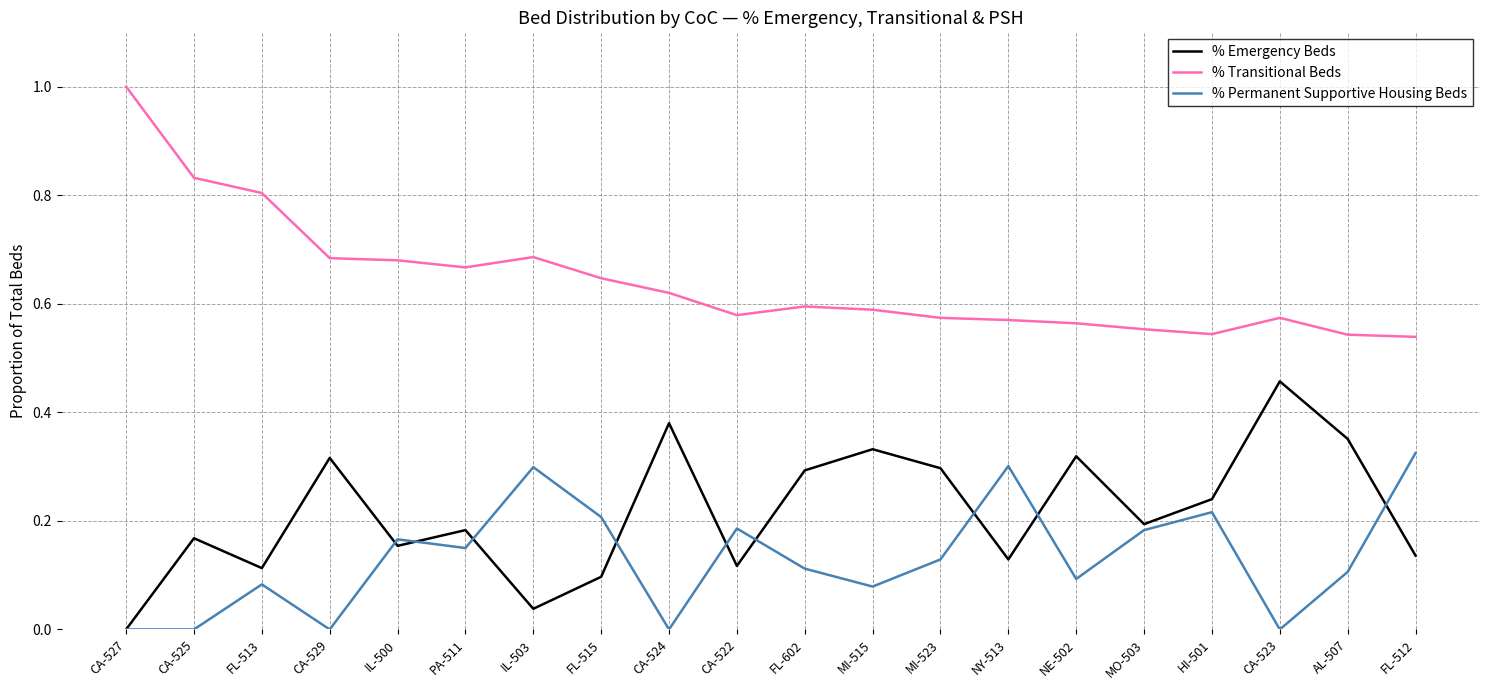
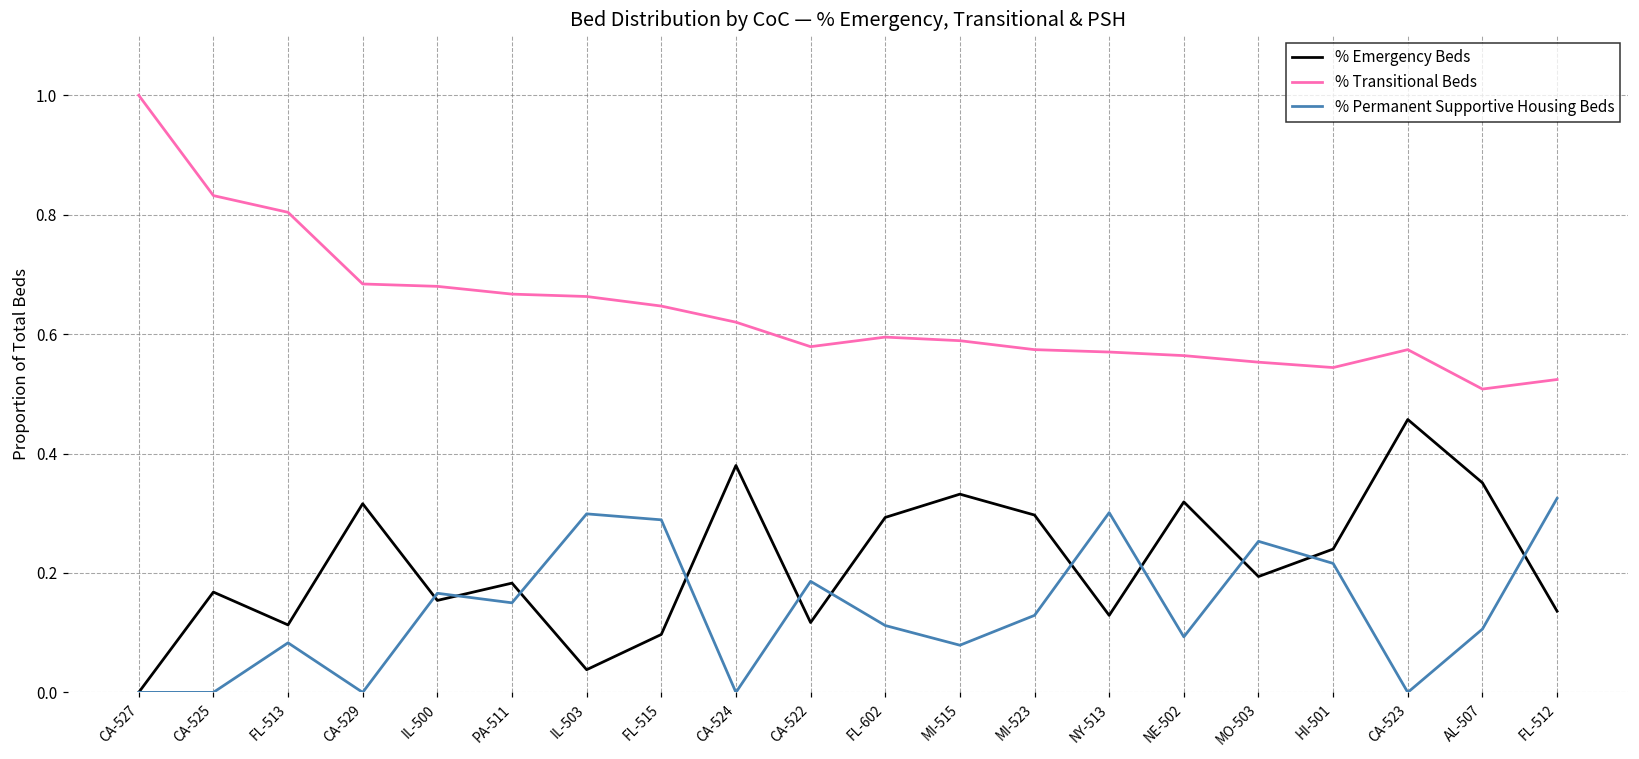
% Transitional Beds, IL-503: 0.69 -> 0.66
% Permanent Supportive Housing Beds, FL-515: 0.21 -> 0.29
% Permanent Supportive Housing Beds, MO-503: 0.18 -> 0.25
% Transitional Beds, AL-507: 0.54 -> 0.51
% Transitional Beds, FL-512: 0.54 -> 0.52
